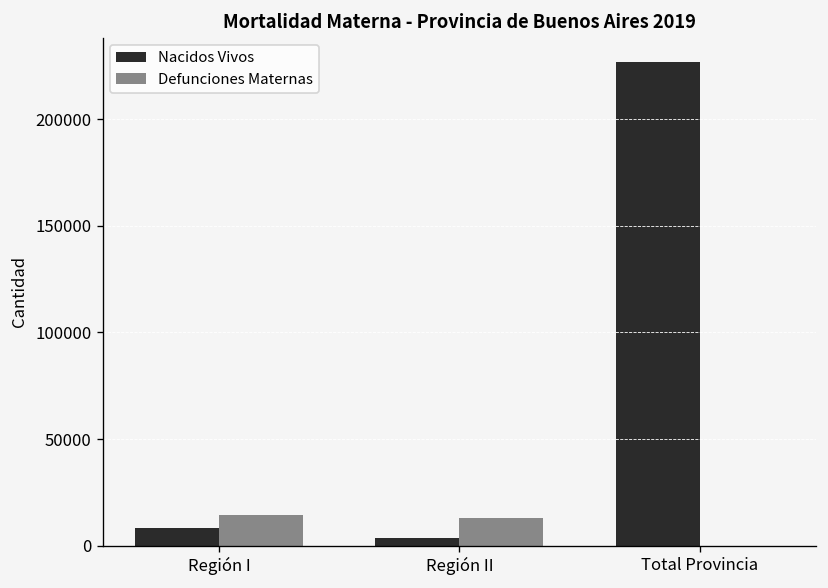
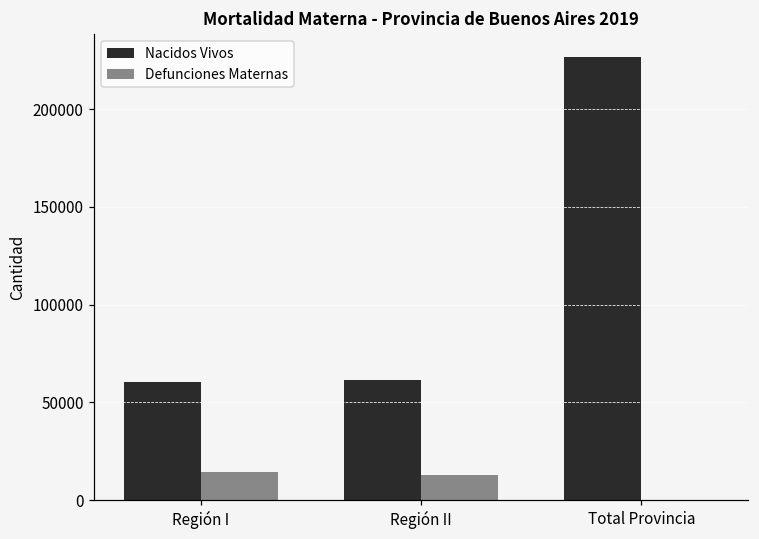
Nacidos Vivos, Región I: 8000 -> 60000
Nacidos Vivos, Región II: 4000 -> 62000
